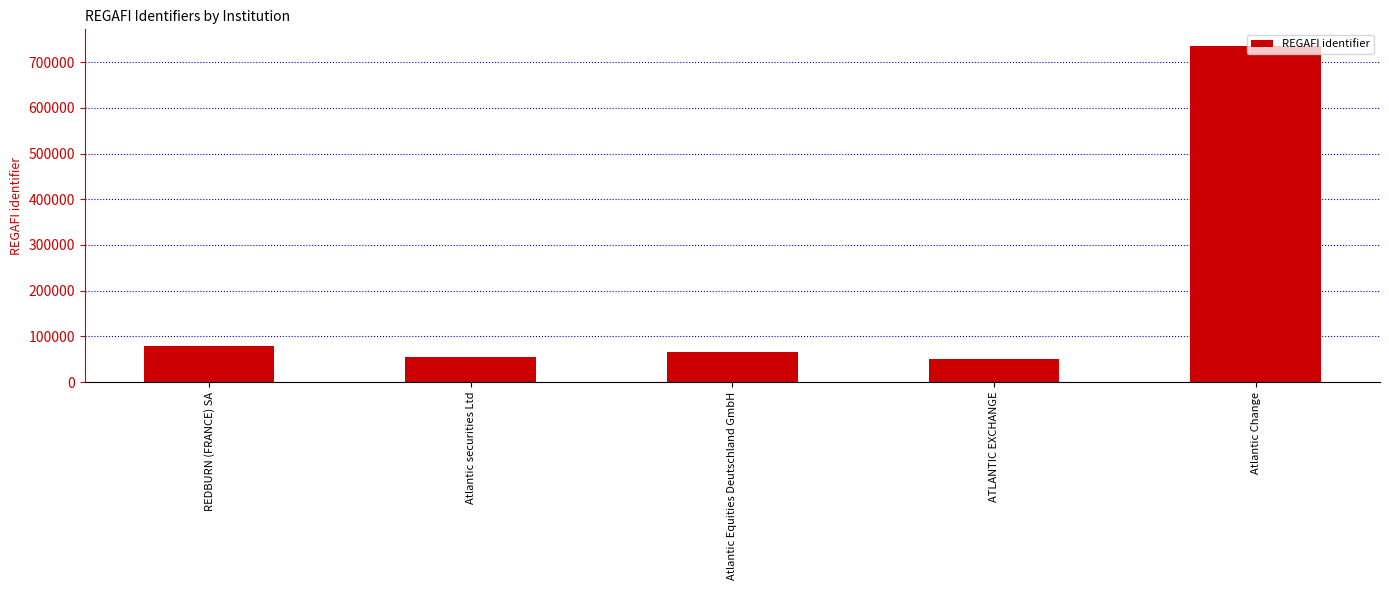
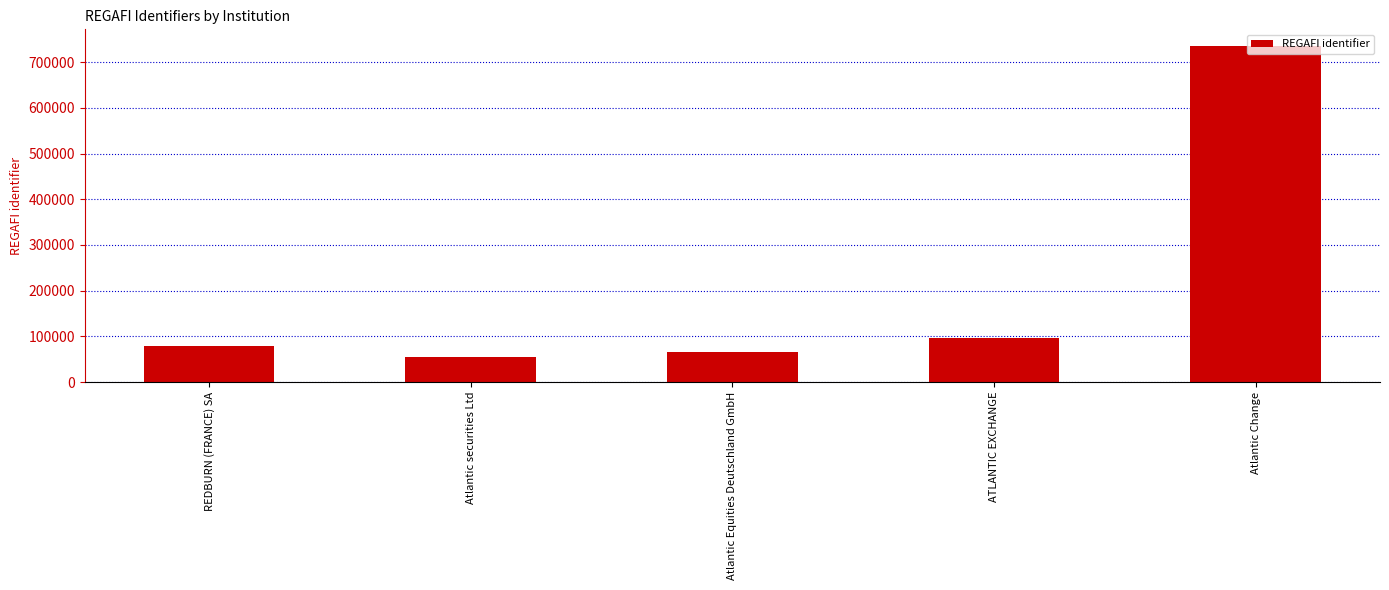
ATLANTIC EXCHANGE: 50000 -> 100000
